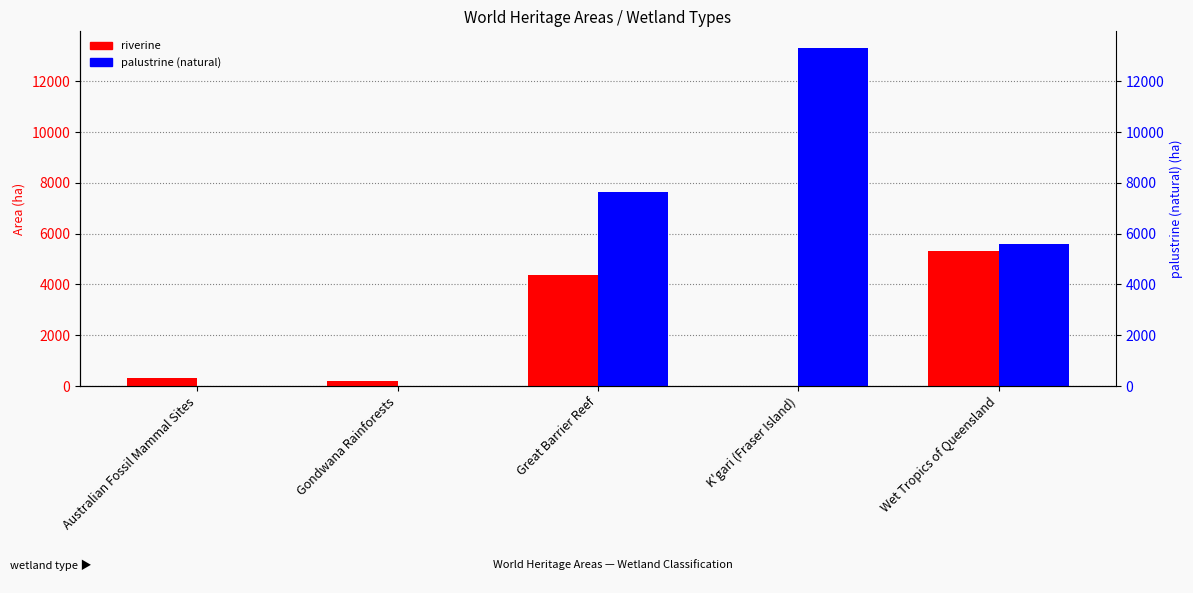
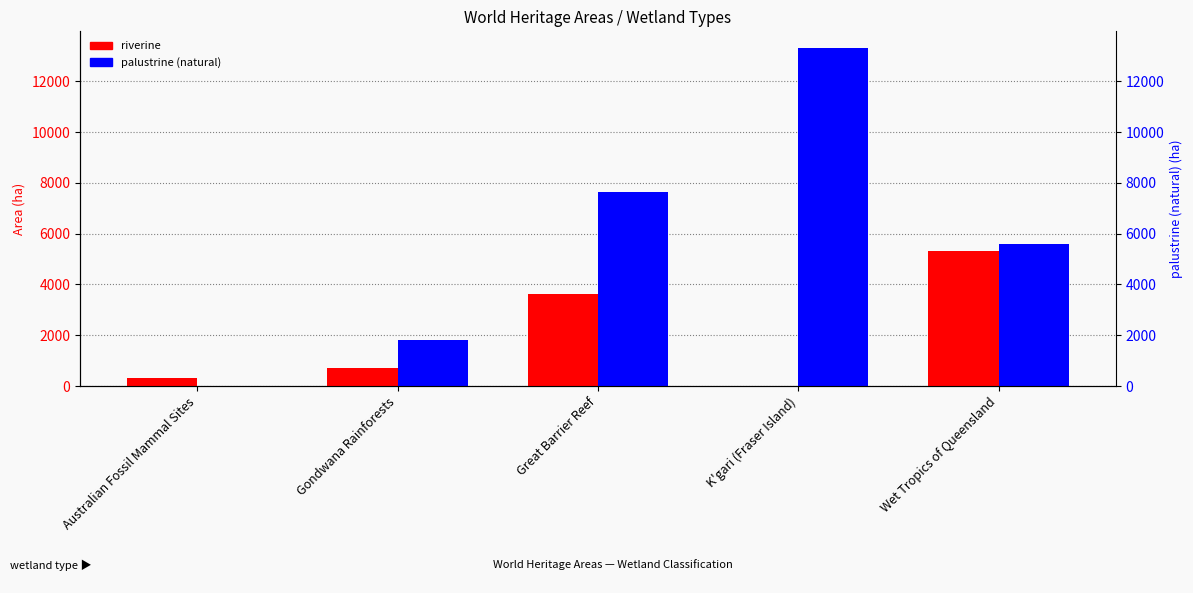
riverine, Gondwana Rainforests: 200 -> 700
palustrine (natural), Gondwana Rainforests: 0 -> 1800
riverine, Great Barrier Reef: 4400 -> 3600
